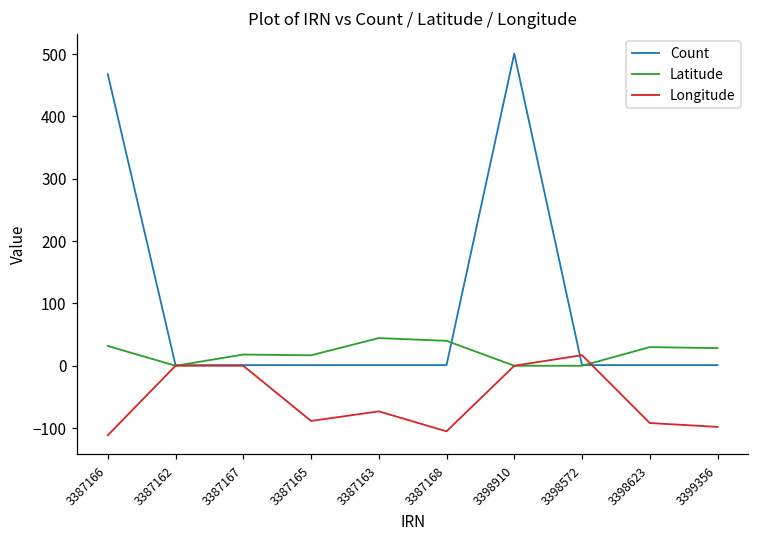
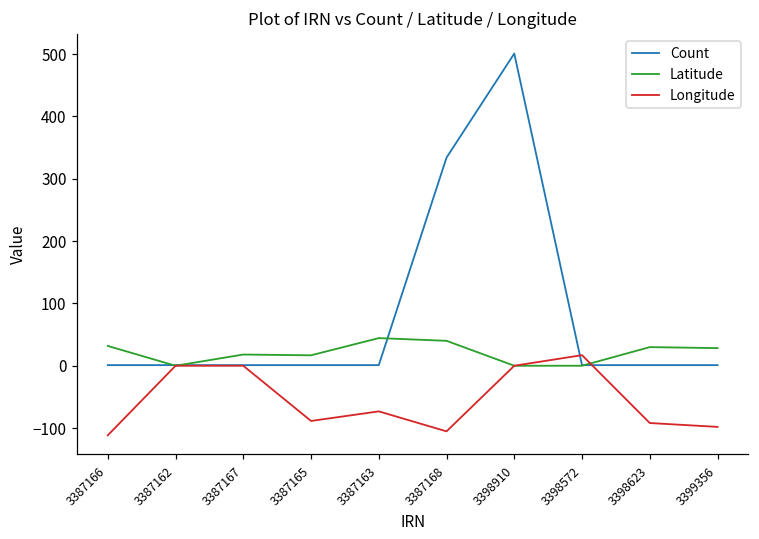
Count, 3387166: 470 -> 0
Count, 3387168: 0 -> 330
